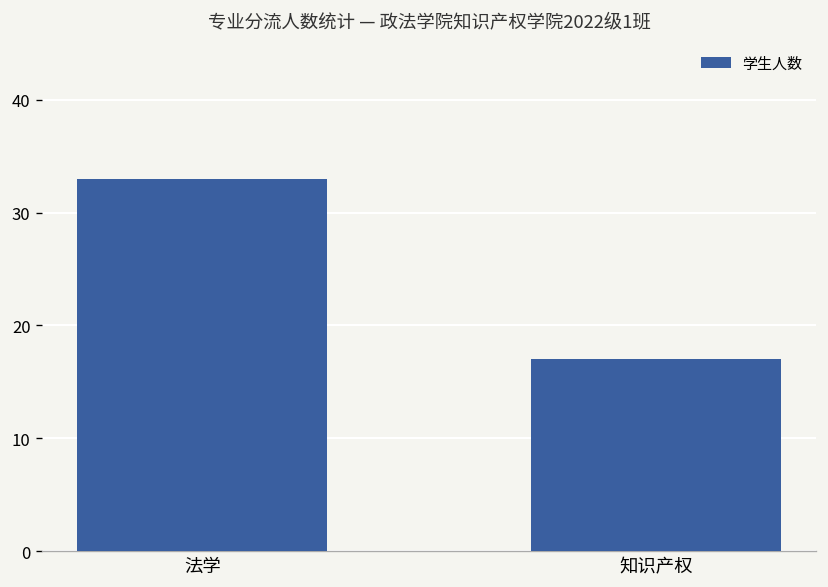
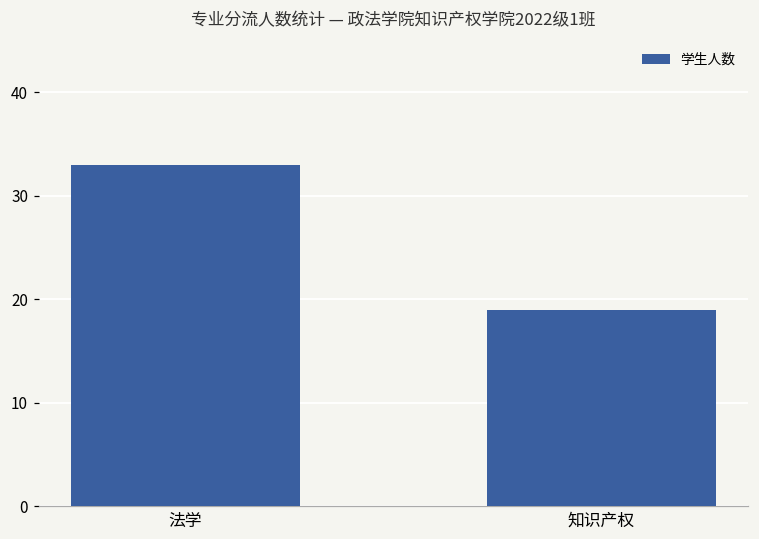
知识产权: 17 -> 19
